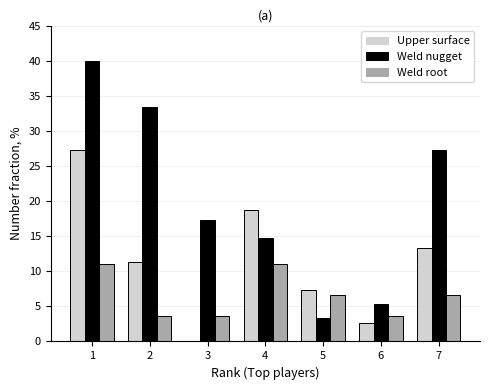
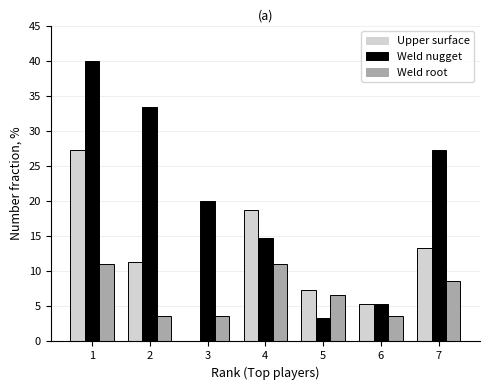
Weld nugget, 3: 17 -> 20
Upper surface, 6: 3 -> 5
Weld root, 7: 7 -> 9
